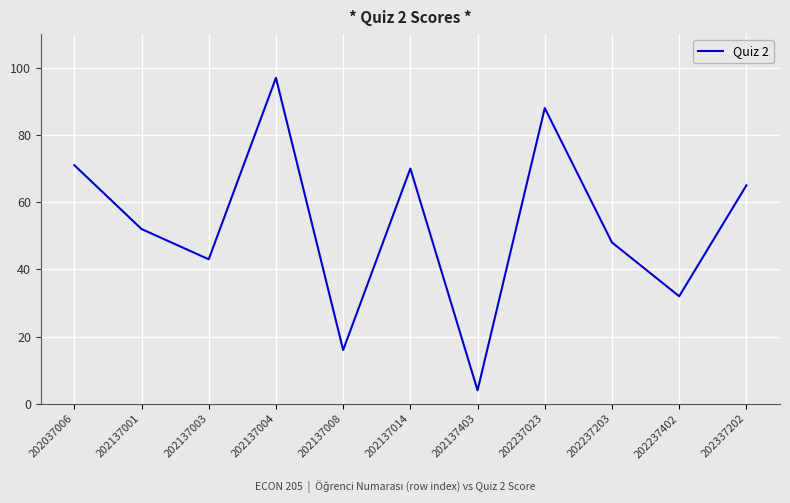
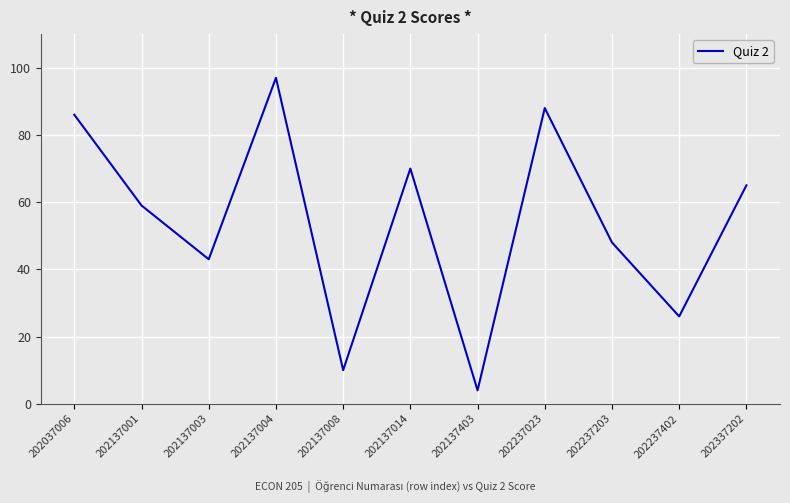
202037006: 71 -> 86
202137001: 52 -> 59
202137008: 16 -> 10
202237402: 32 -> 26
